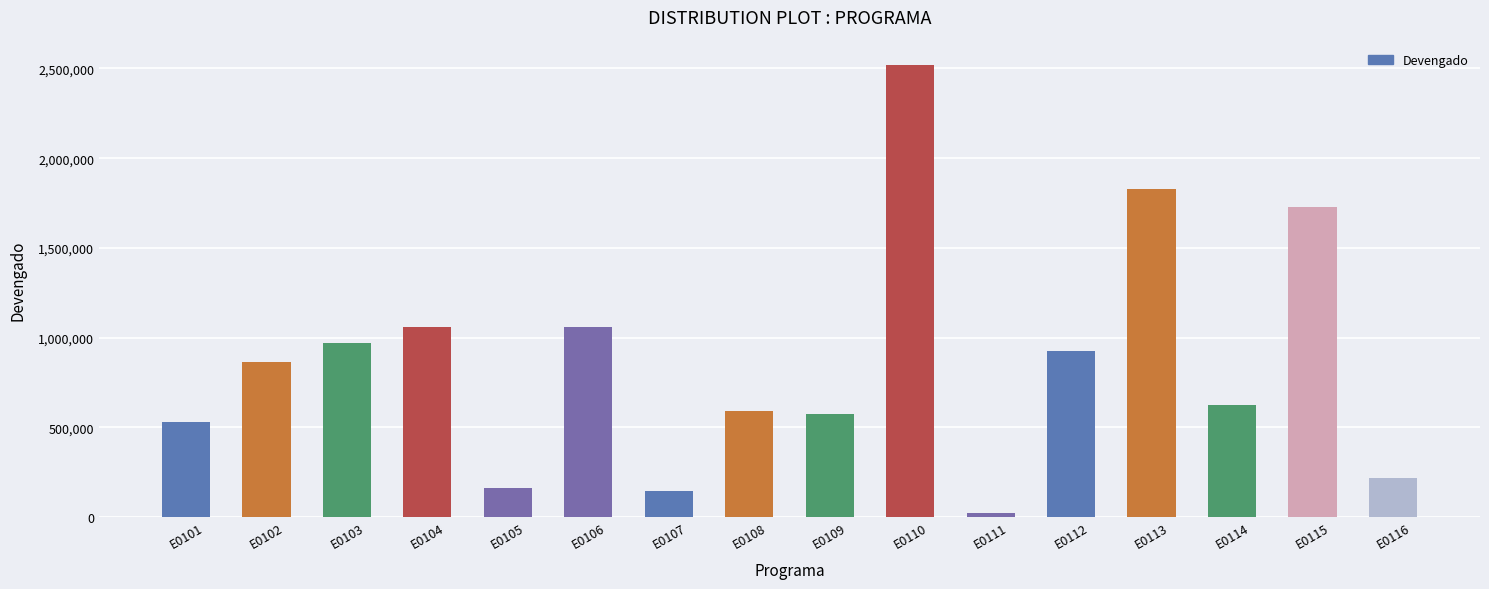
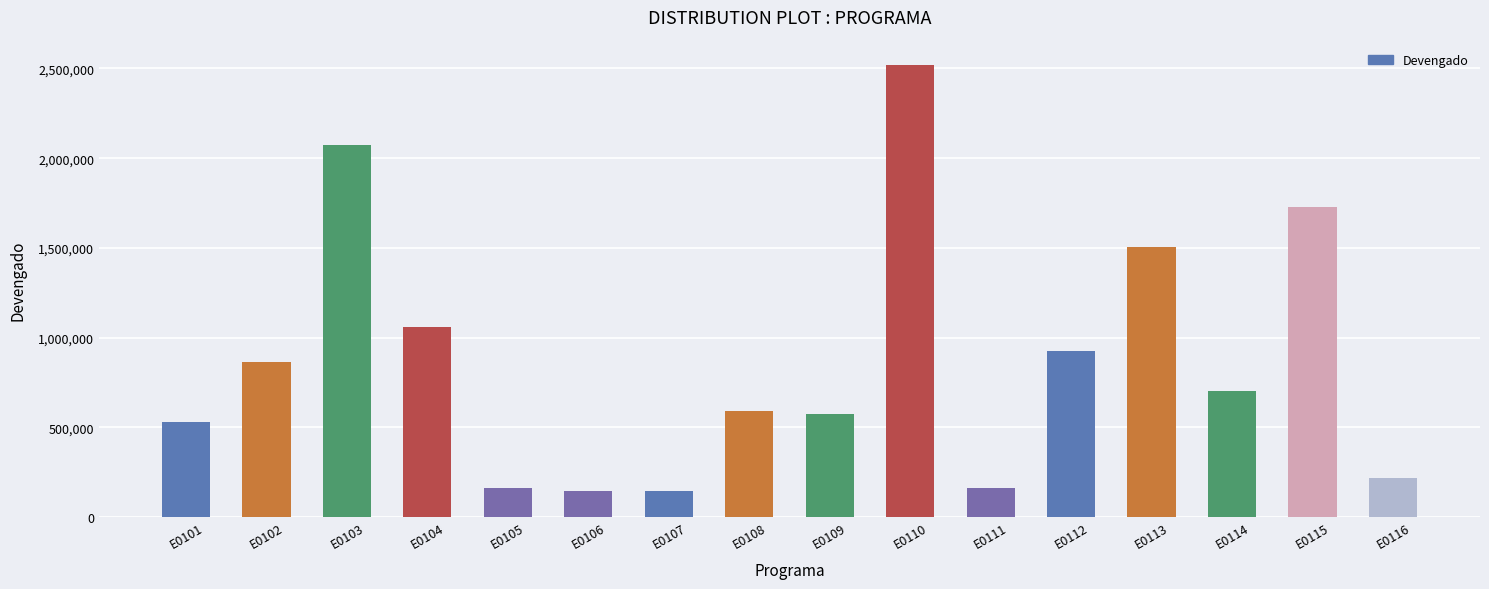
E0103: 970,000 -> 2,070,000
E0106: 1,060,000 -> 150,000
E0111: 20,000 -> 160,000
E0113: 1,830,000 -> 1,510,000
E0114: 630,000 -> 700,000
